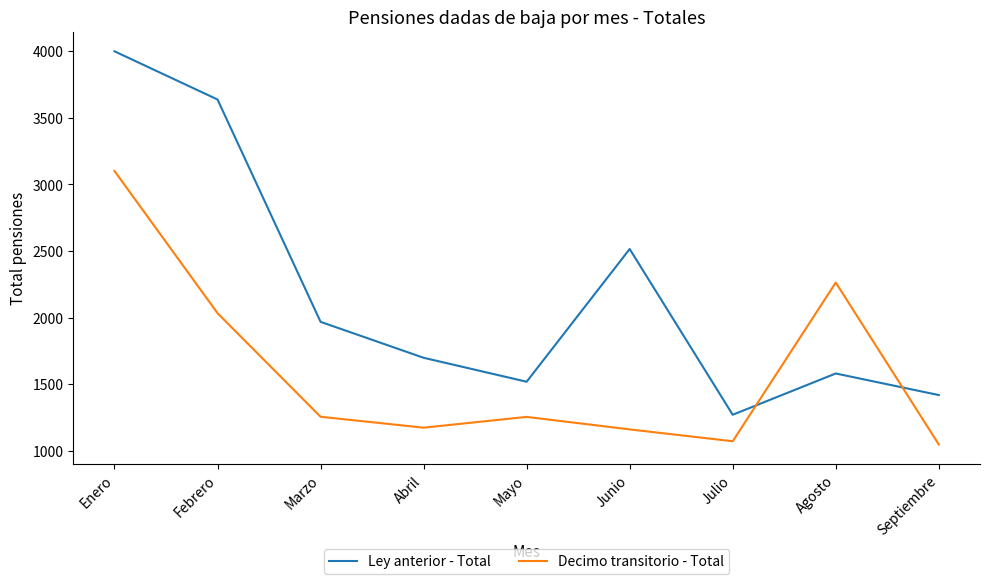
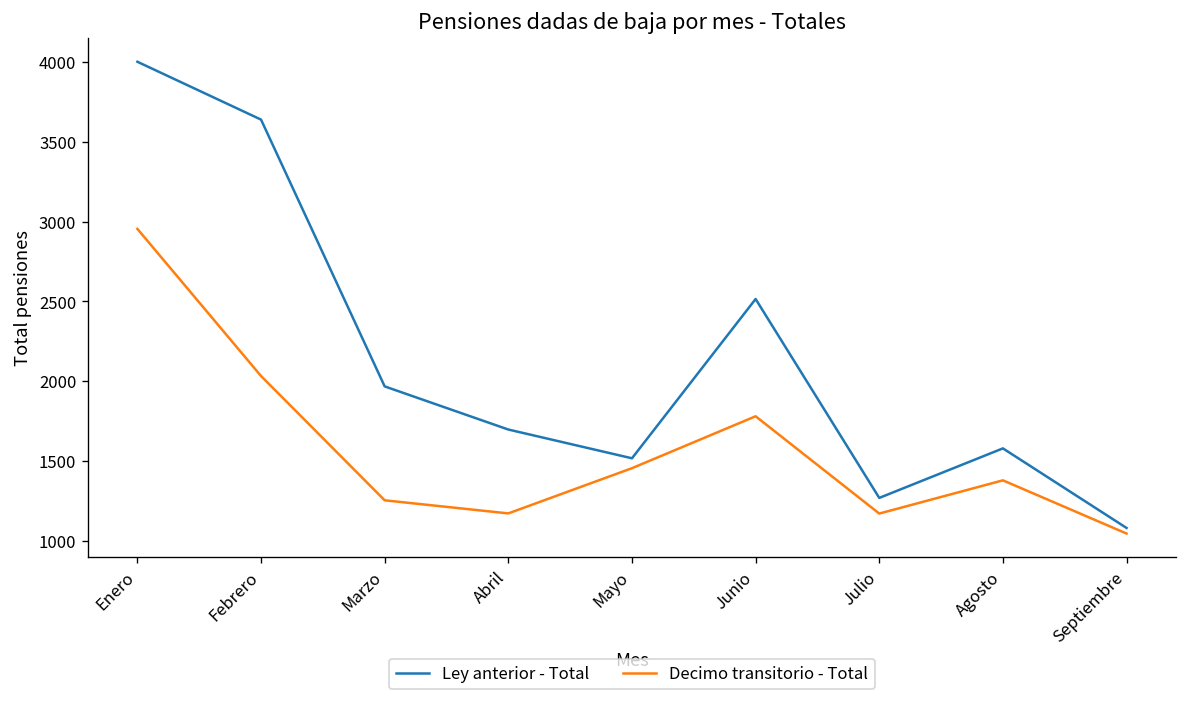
Decimo transitorio - Total, Enero: 3100 -> 2950
Decimo transitorio - Total, Mayo: 1250 -> 1460
Decimo transitorio - Total, Junio: 1160 -> 1780
Decimo transitorio - Total, Julio: 1070 -> 1170
Decimo transitorio - Total, Agosto: 2260 -> 1380
Ley anterior - Total, Septiembre: 1420 -> 1080
